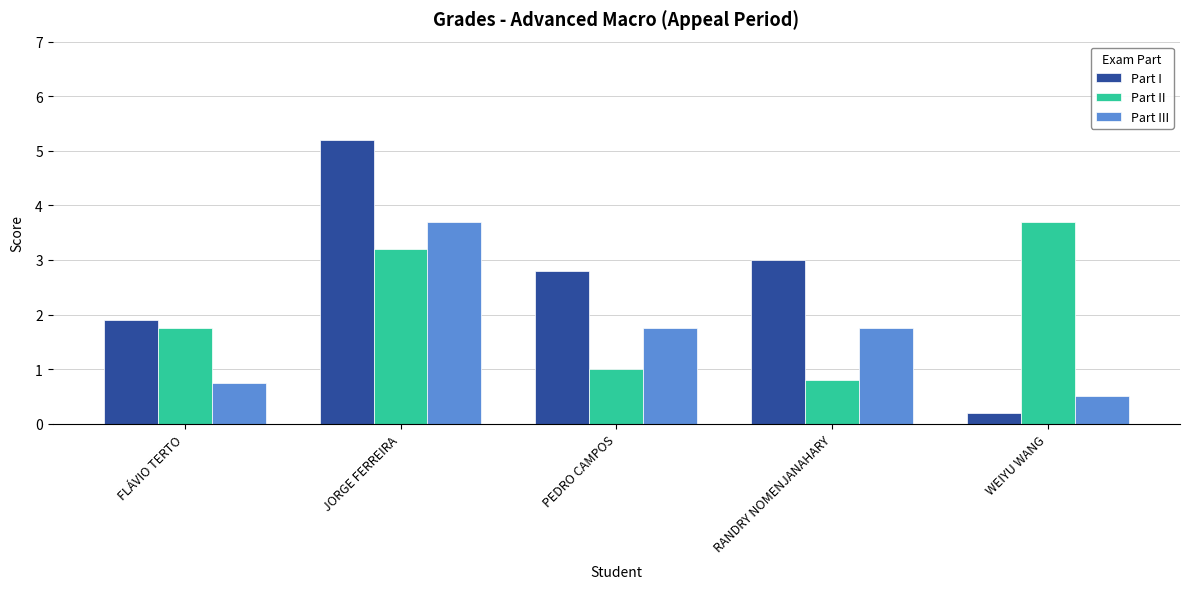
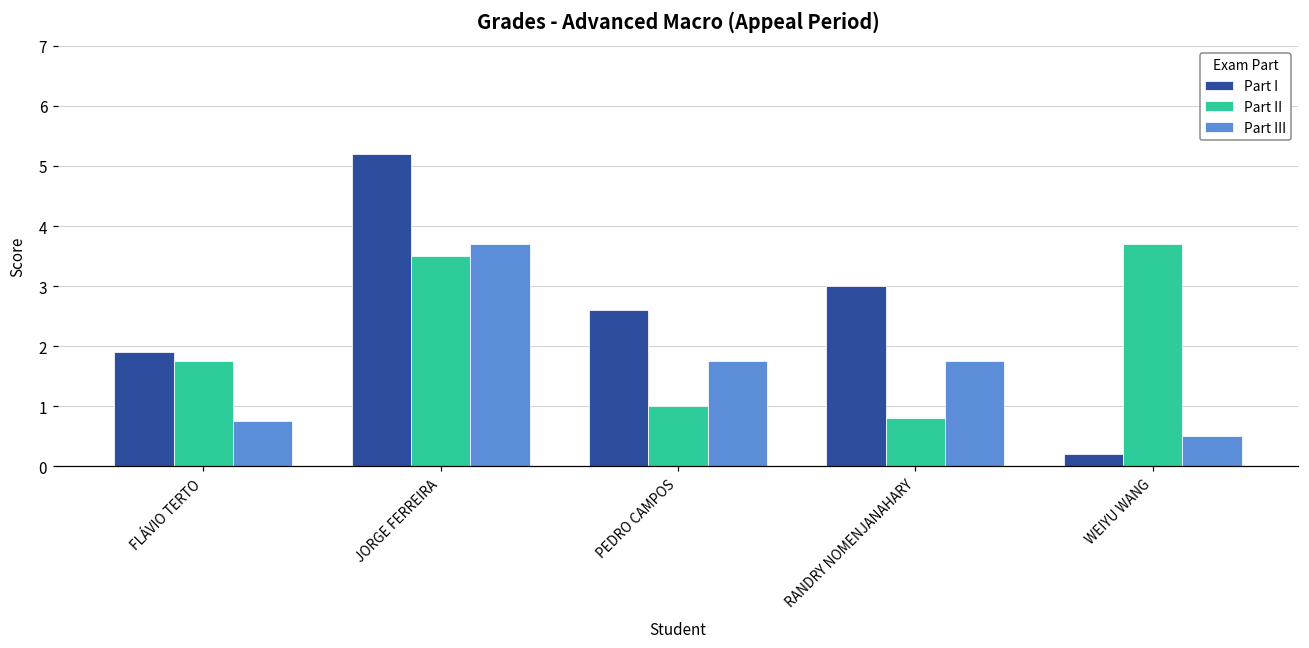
Part II, JORGE FERREIRA: 3.2 -> 3.5
Part I, PEDRO CAMPOS: 2.8 -> 2.6
